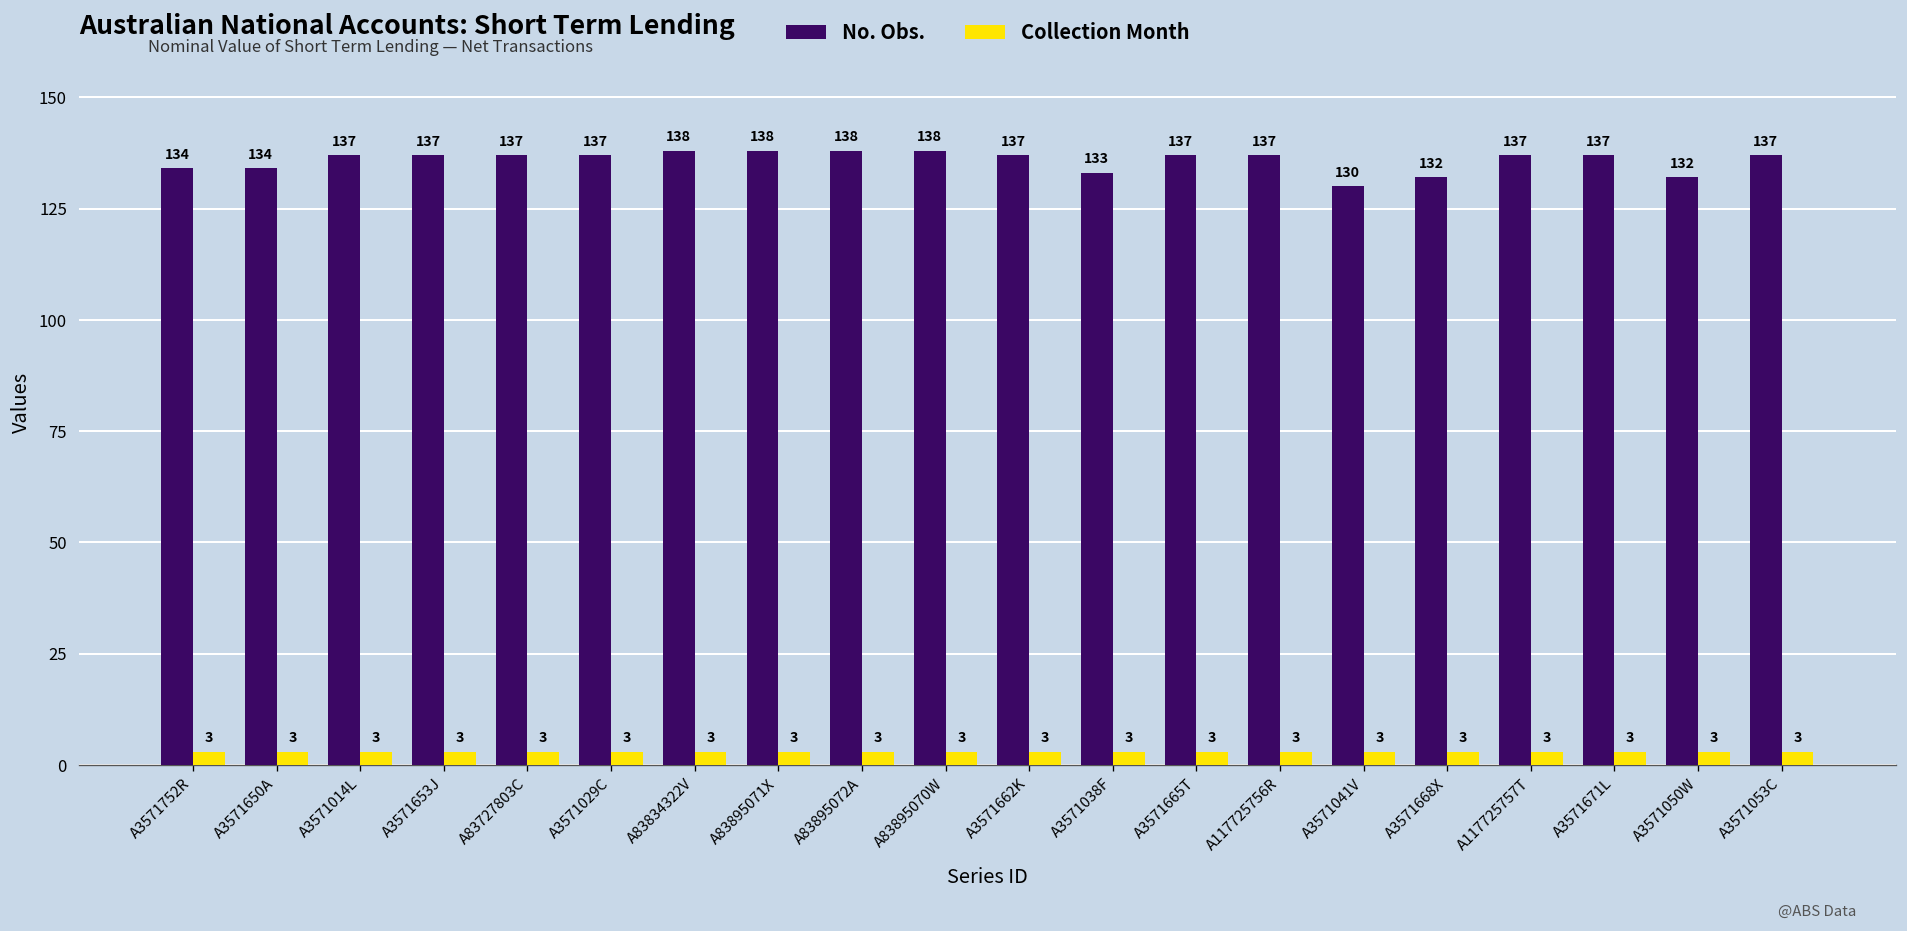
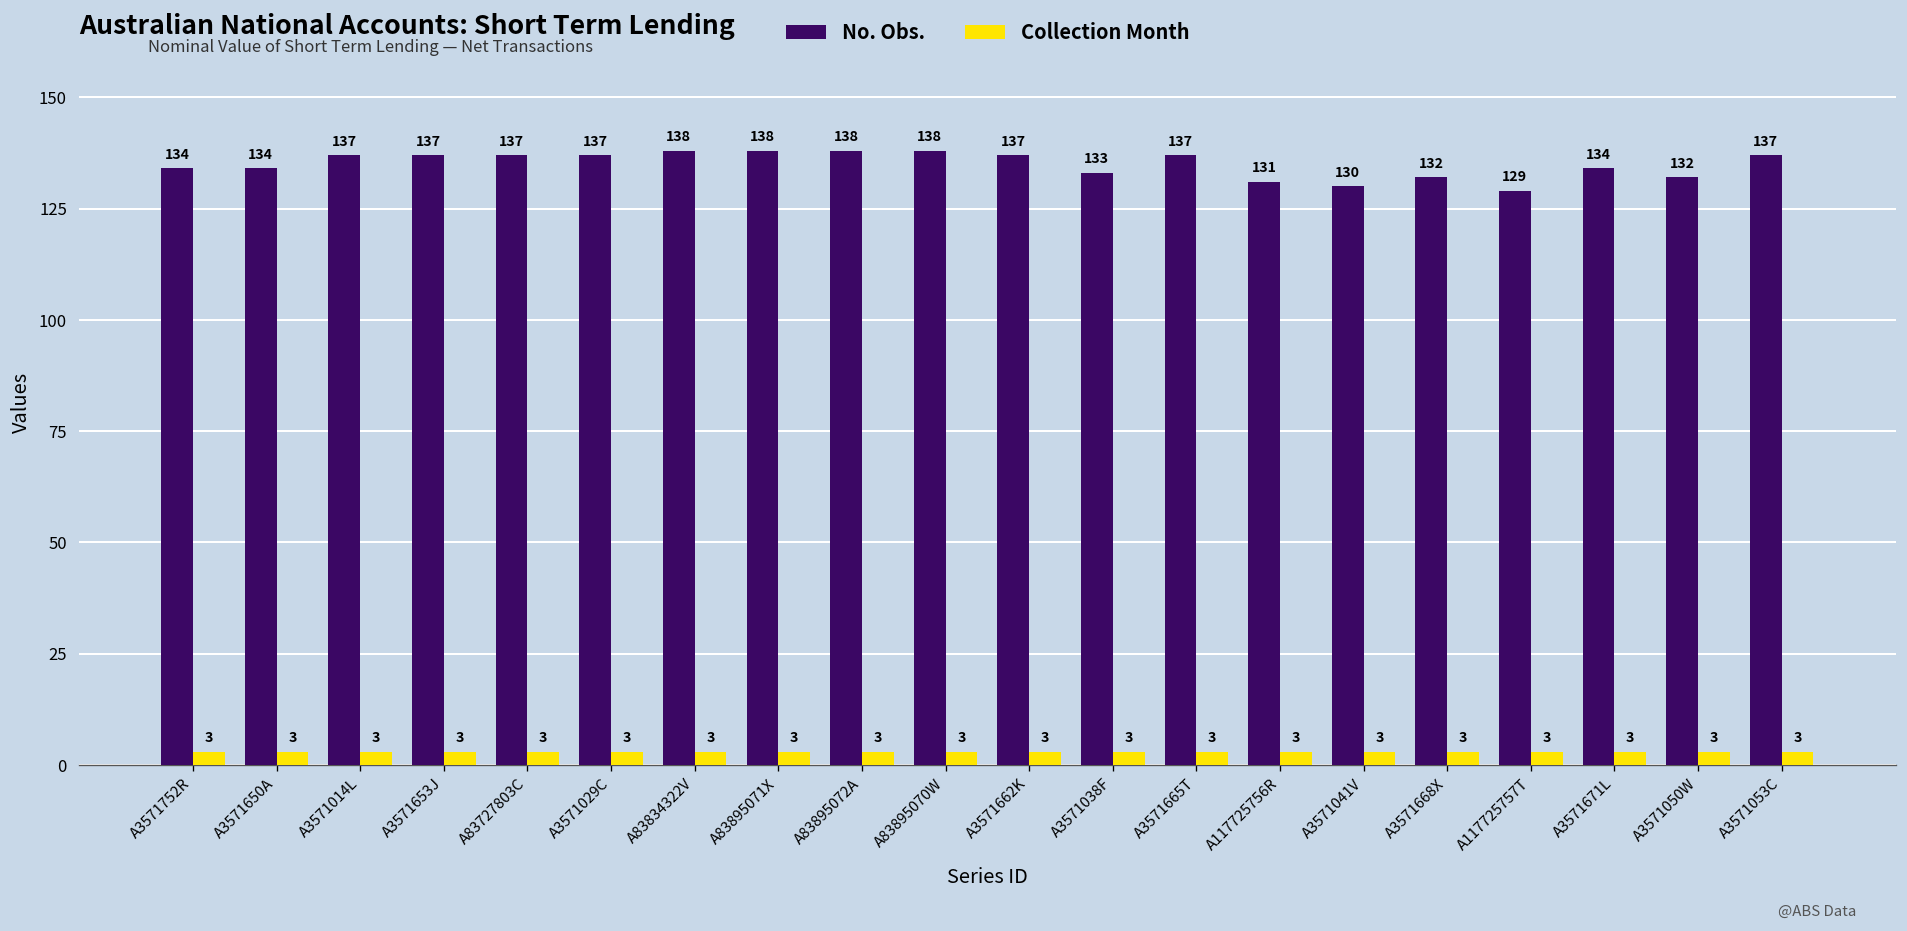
No. Obs., A117725756R: 137 -> 131
No. Obs., A117725757T: 137 -> 129
No. Obs., A3571671L: 137 -> 134
